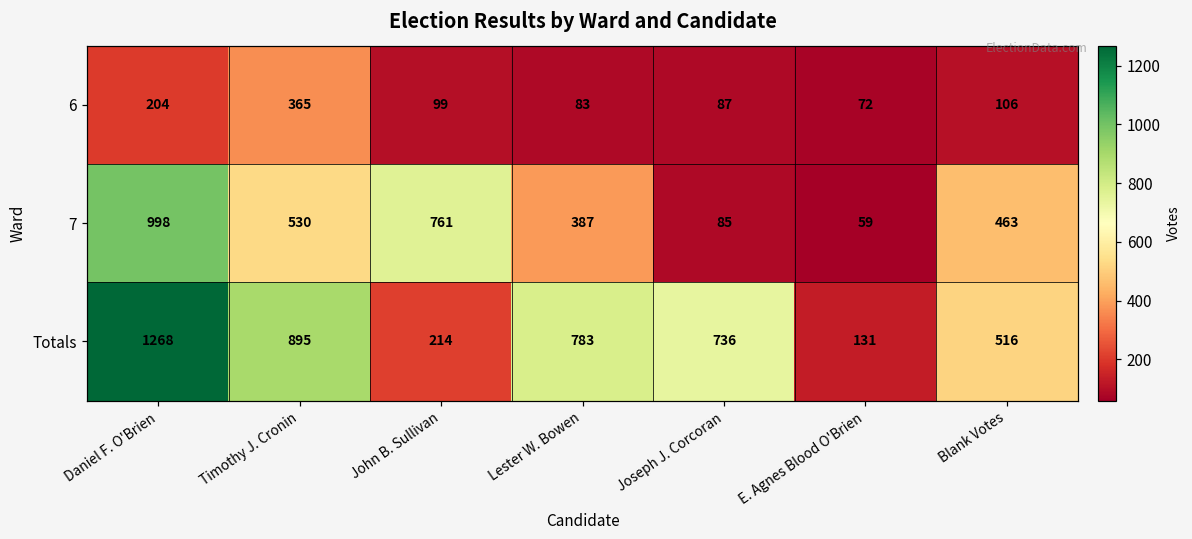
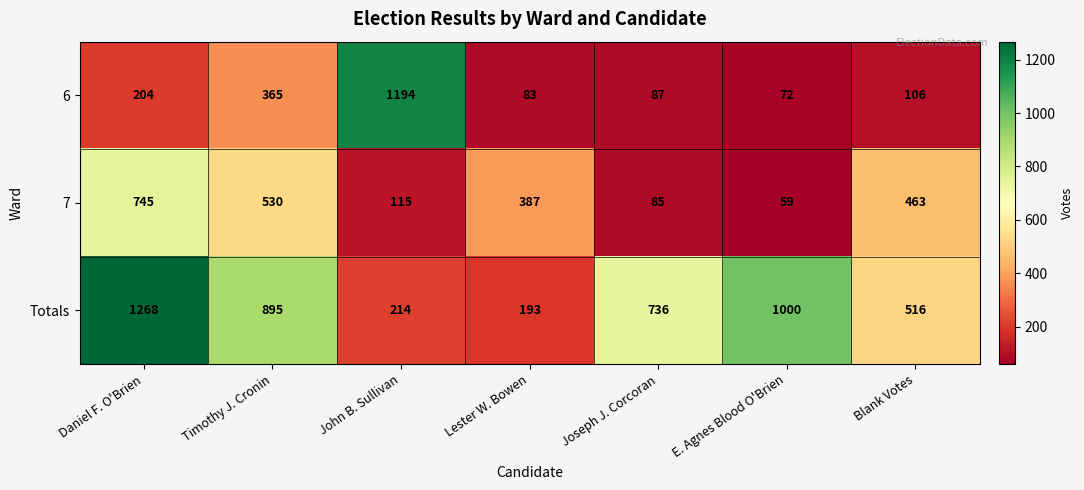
6, John B. Sullivan: 99 -> 1194
7, Daniel F. O'Brien: 998 -> 745
7, John B. Sullivan: 761 -> 115
Totals, Lester W. Bowen: 783 -> 193
Totals, E. Agnes Blood O'Brien: 131 -> 1000
